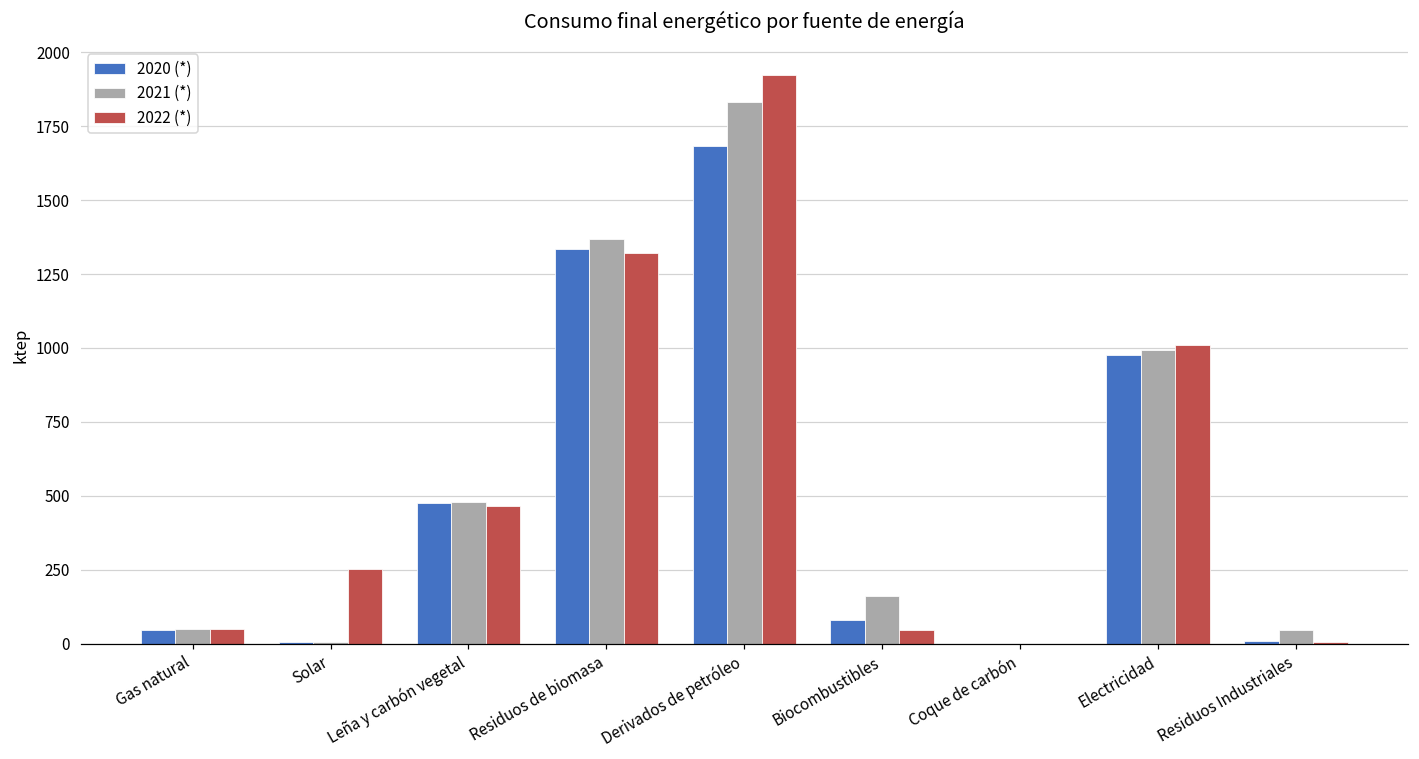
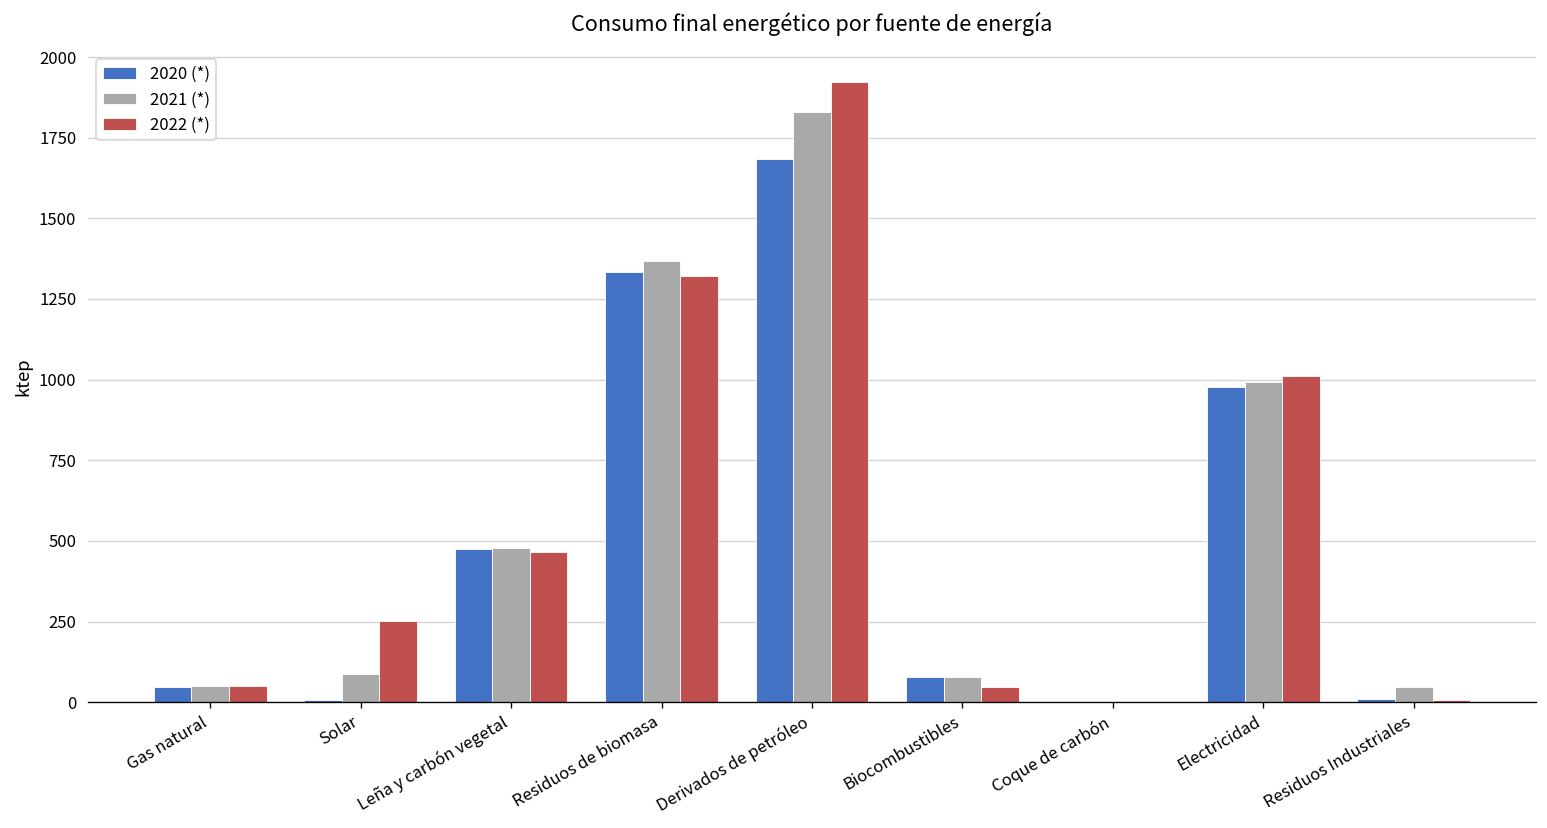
2021 (*), Solar: 10 -> 90
2021 (*), Biocombustibles: 160 -> 80
